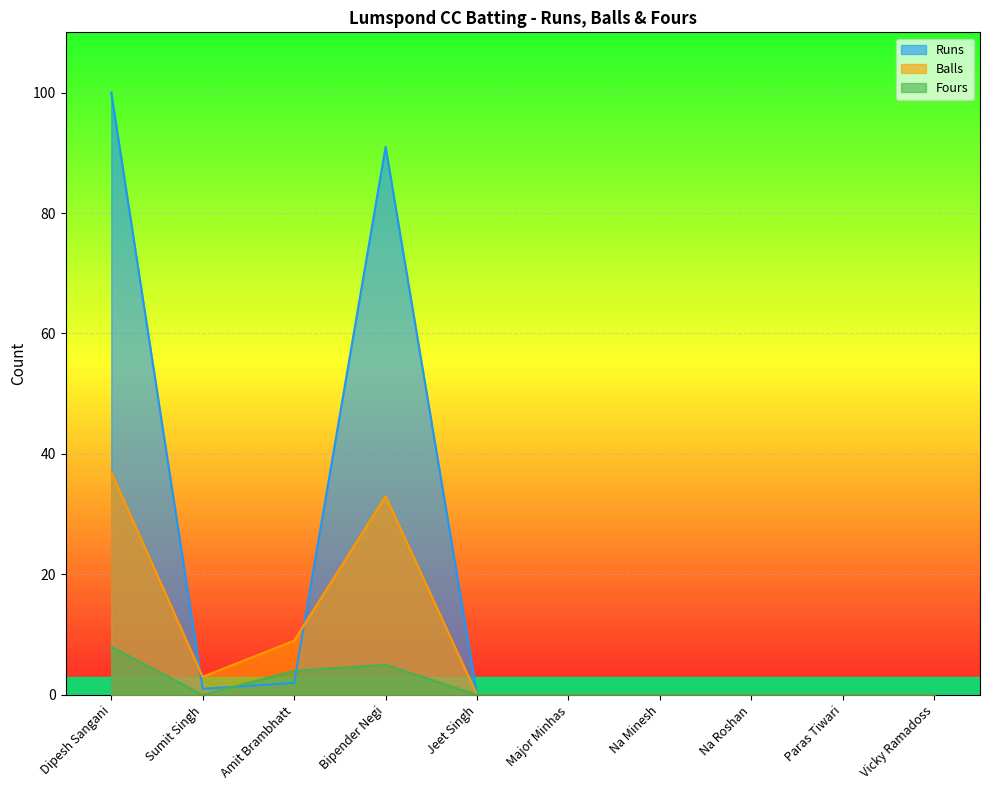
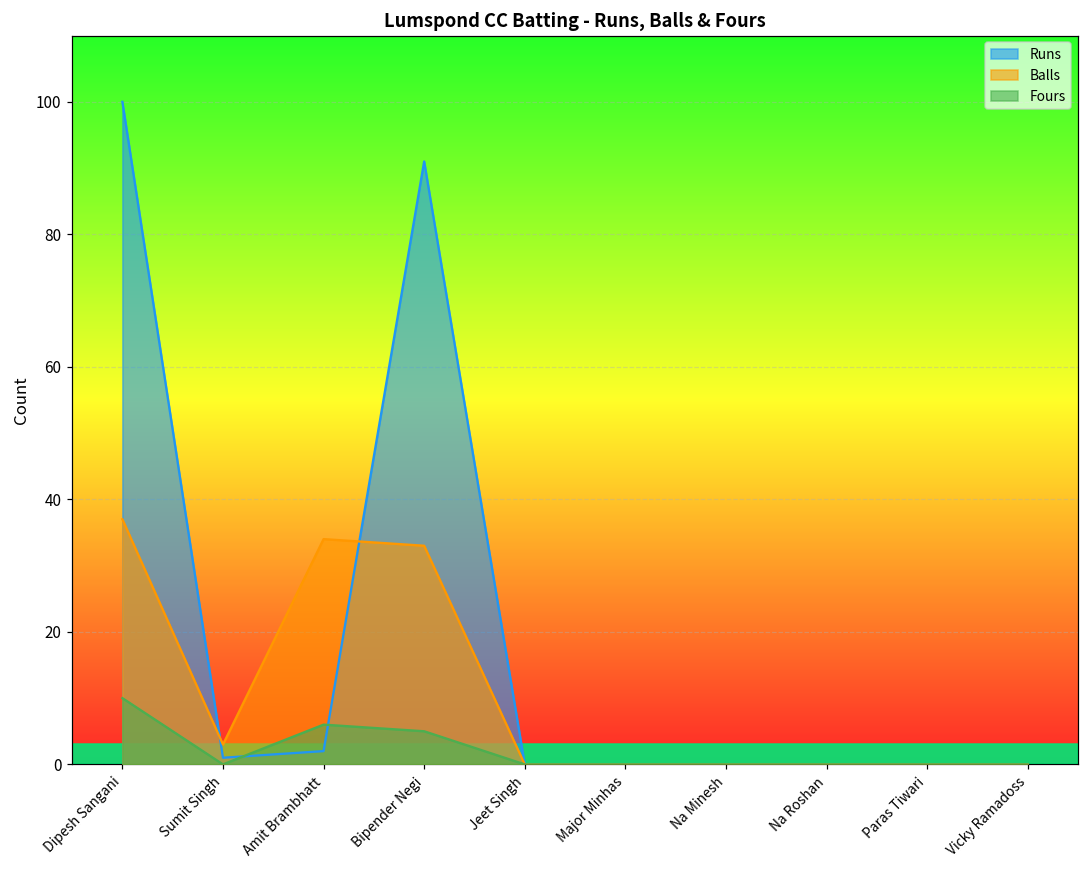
Fours, Dipesh Sangani: 8 -> 10
Balls, Amit Brambhatt: 9 -> 34
Fours, Amit Brambhatt: 4 -> 6
